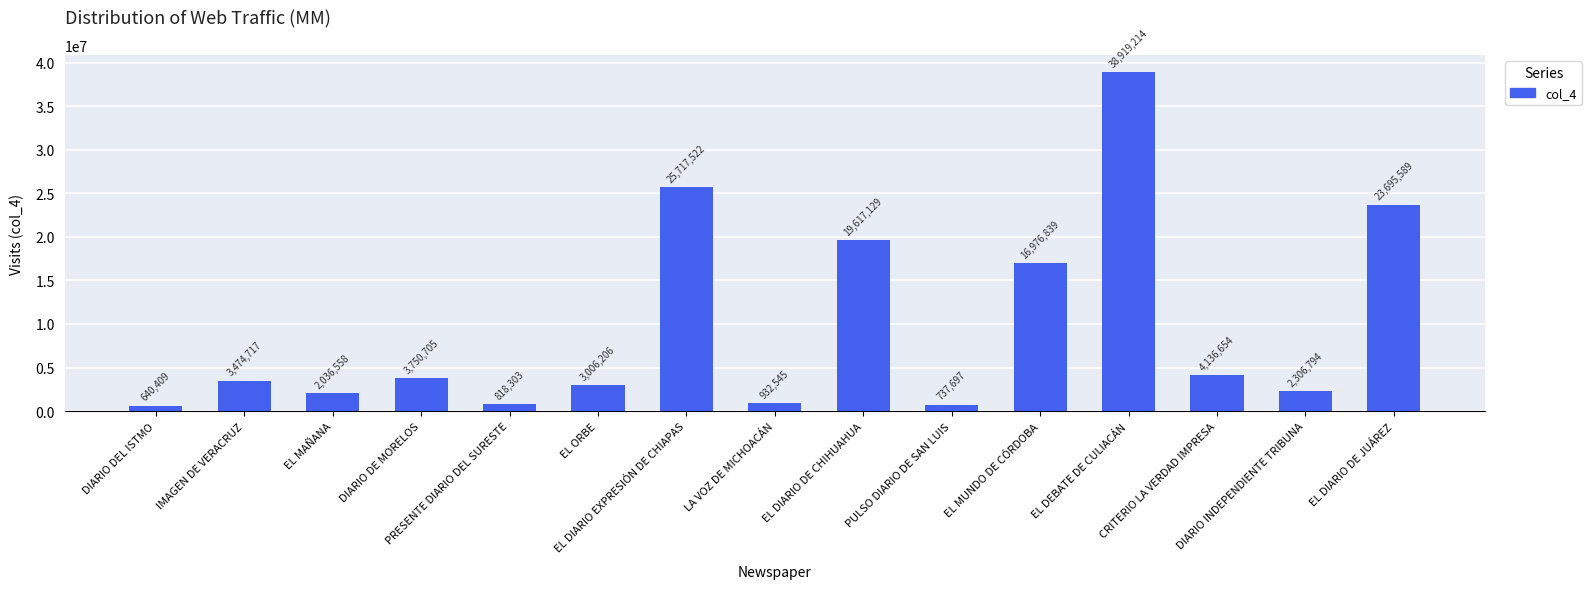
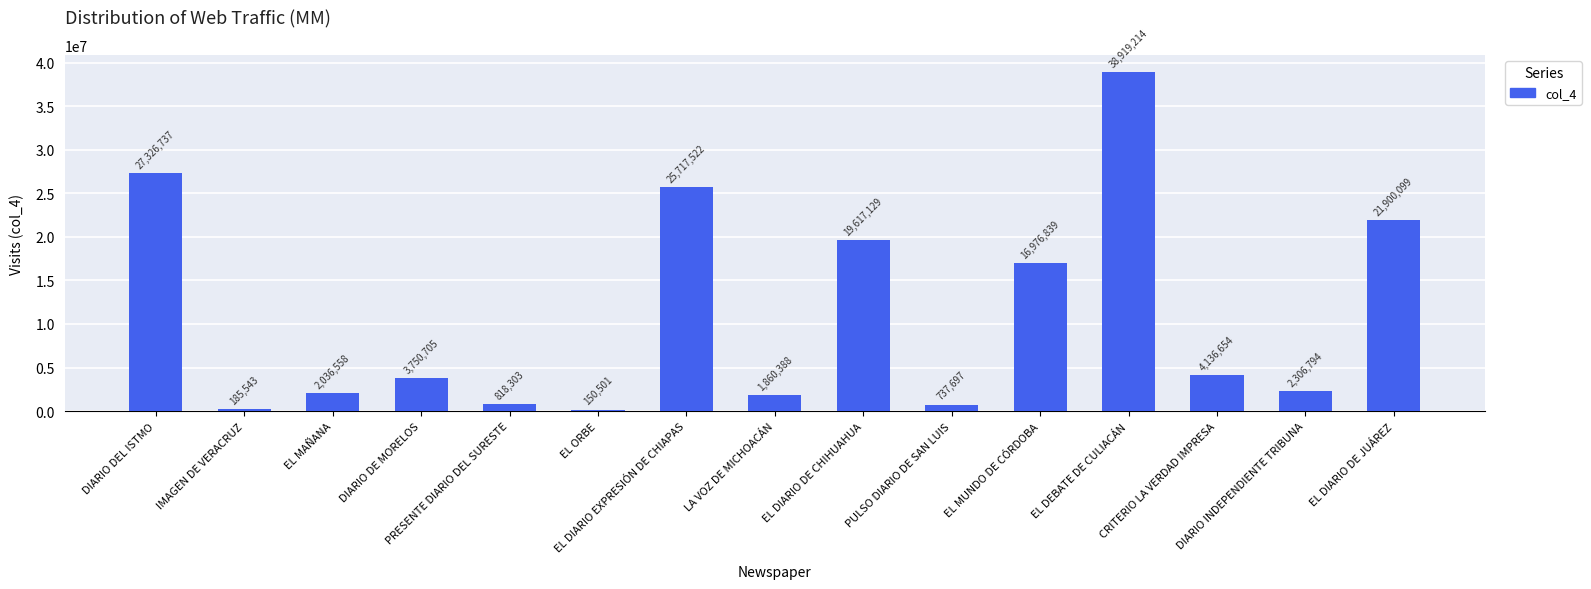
DIARIO DEL ISTMO: 640,409 -> 27,326,737
IMAGEN DE VERACRUZ: 3,474,717 -> 185,543
EL ORBE: 3,006,206 -> 150,501
LA VOZ DE MICHOACÁN: 932,545 -> 1,860,388
EL DIARIO DE JUÁREZ: 23,695,589 -> 21,900,099
